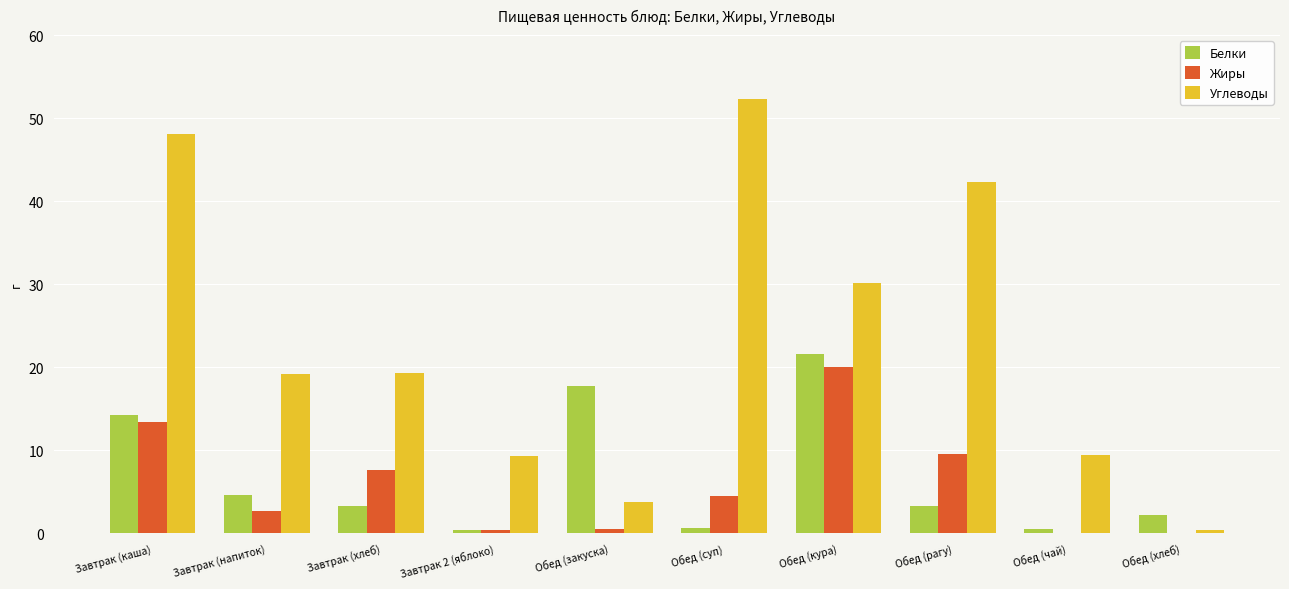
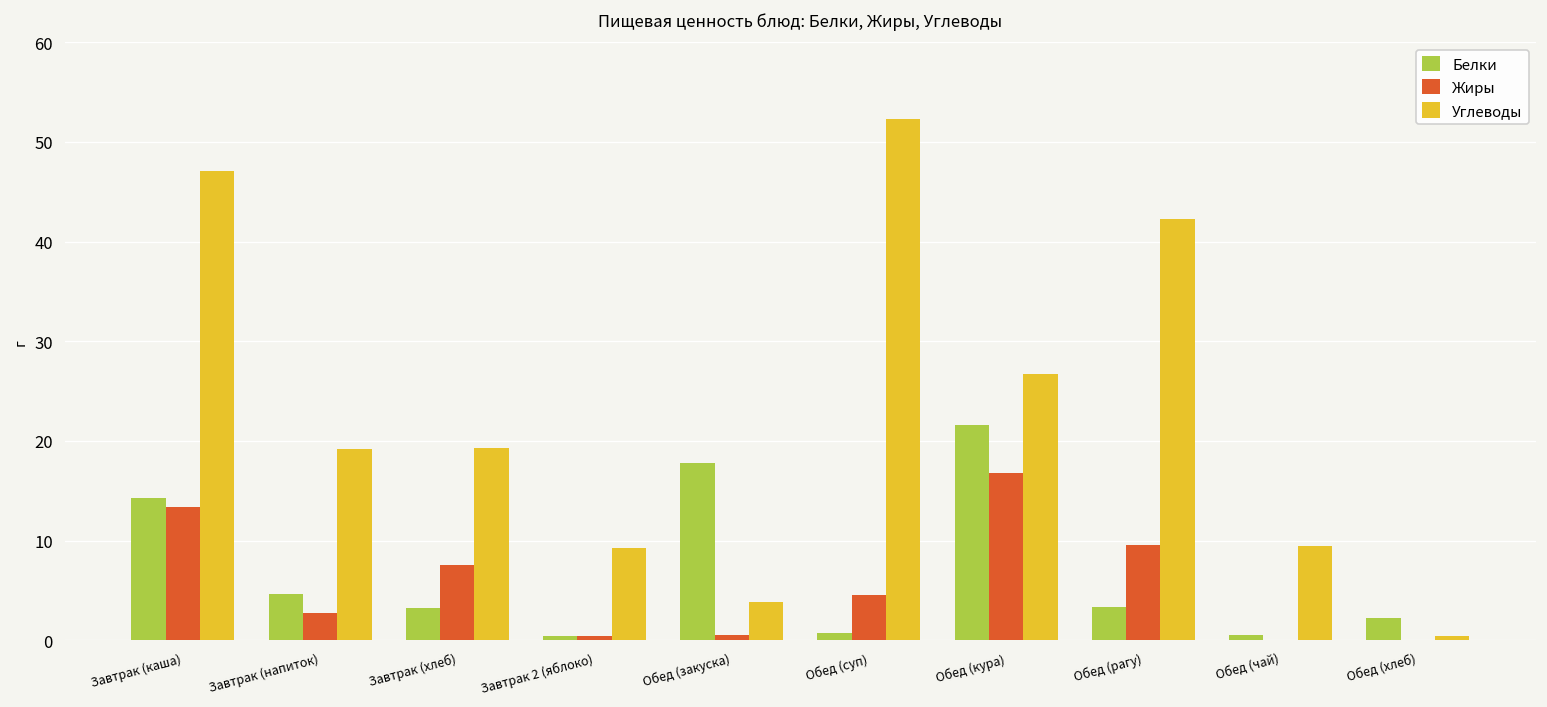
Углеводы, Завтрак (каша): 48 -> 47
Жиры, Обед (кура): 20 -> 17
Углеводы, Обед (кура): 30 -> 27
